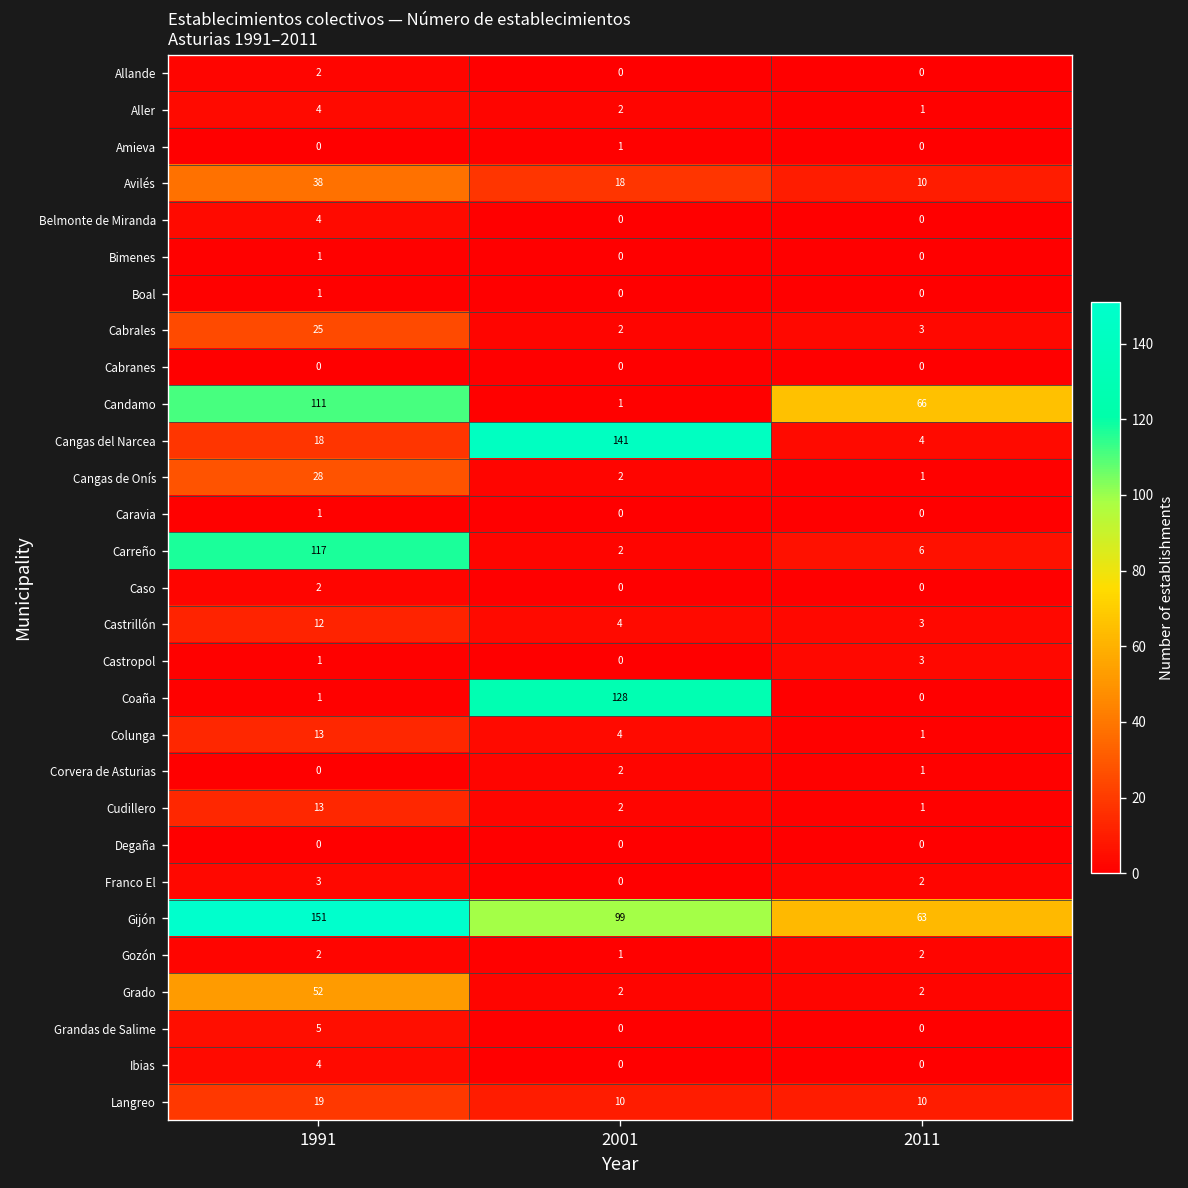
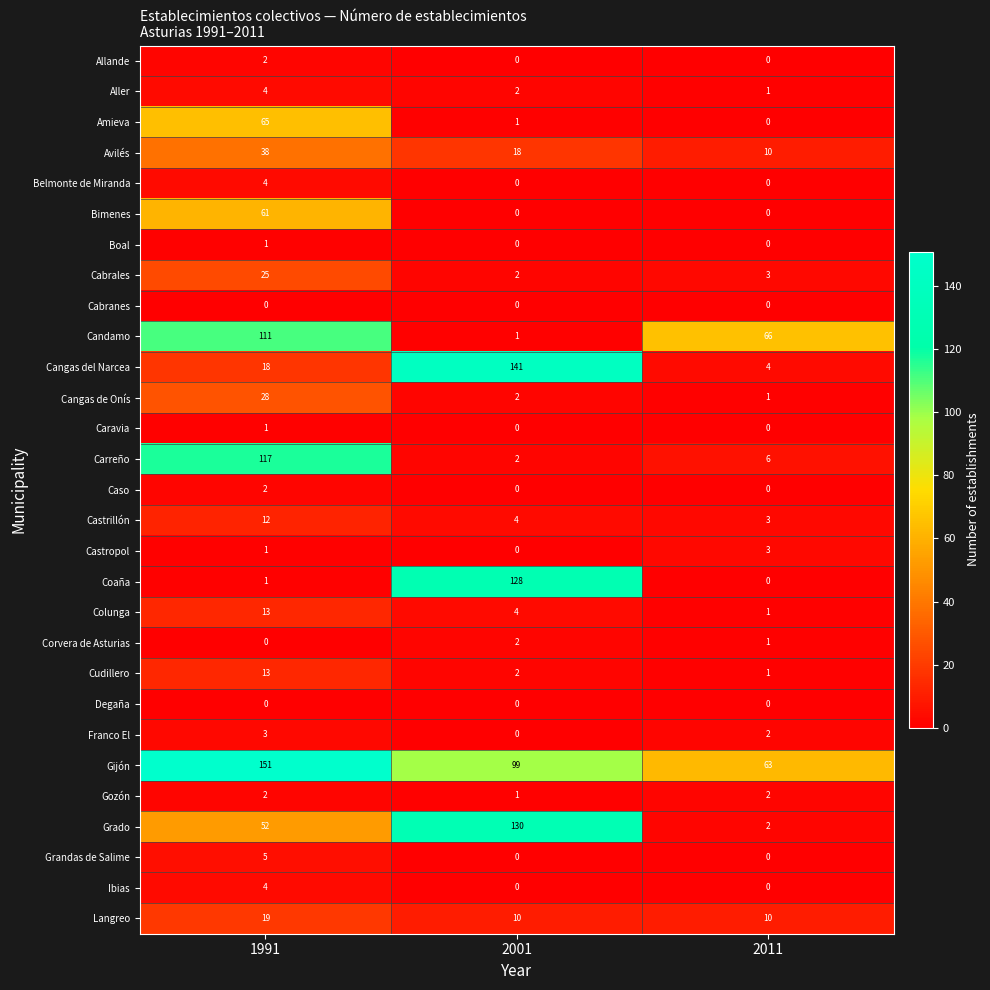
Amieva, 1991: 0 -> 65
Bimenes, 1991: 1 -> 61
Grado, 2001: 2 -> 130
